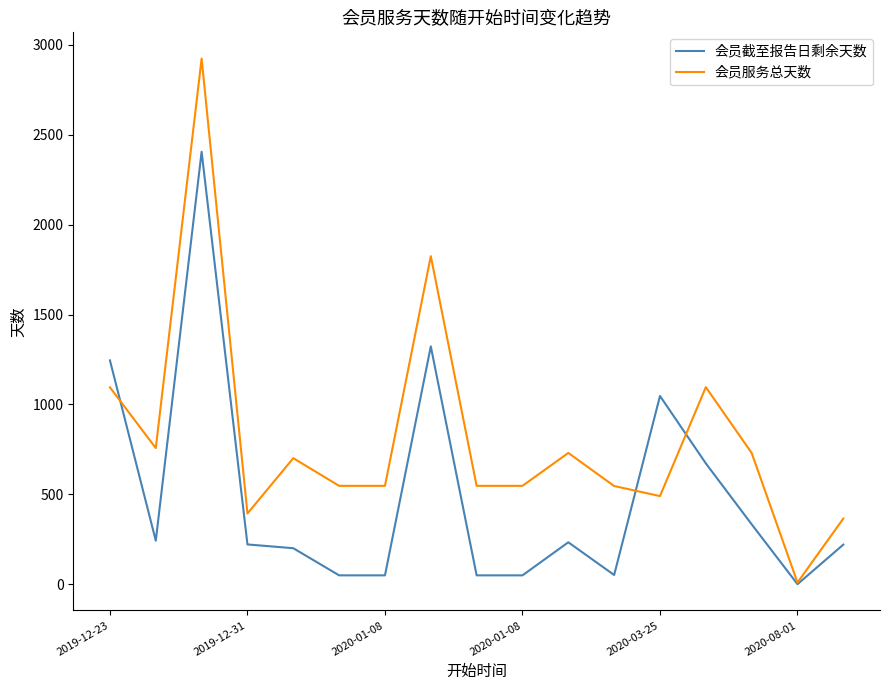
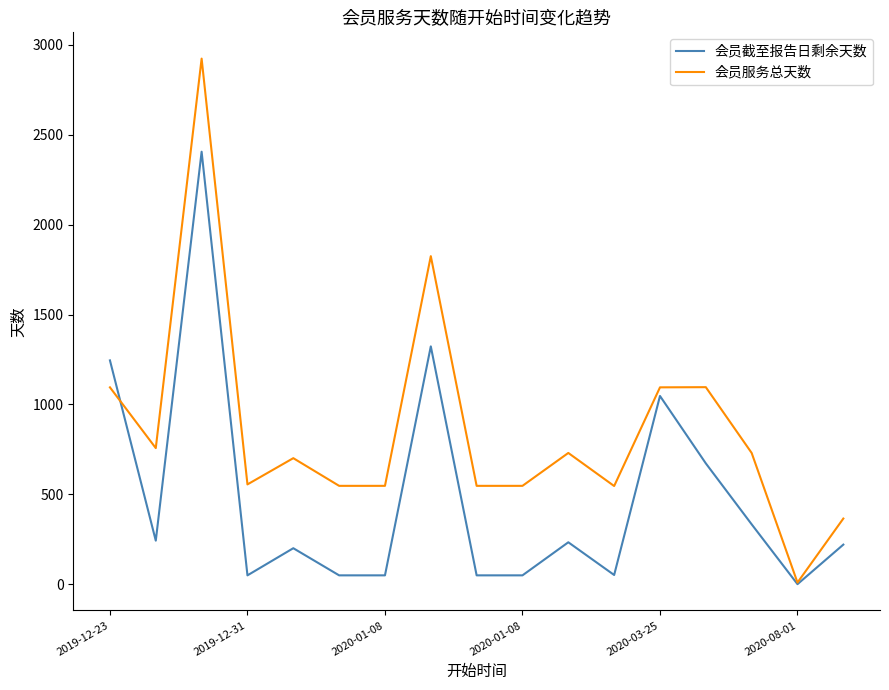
会员截至报告日剩余天数, 2019-12-31: 220 -> 50
会员服务总天数, 2019-12-31: 390 -> 560
会员服务总天数, 2020-03-25: 490 -> 1100
